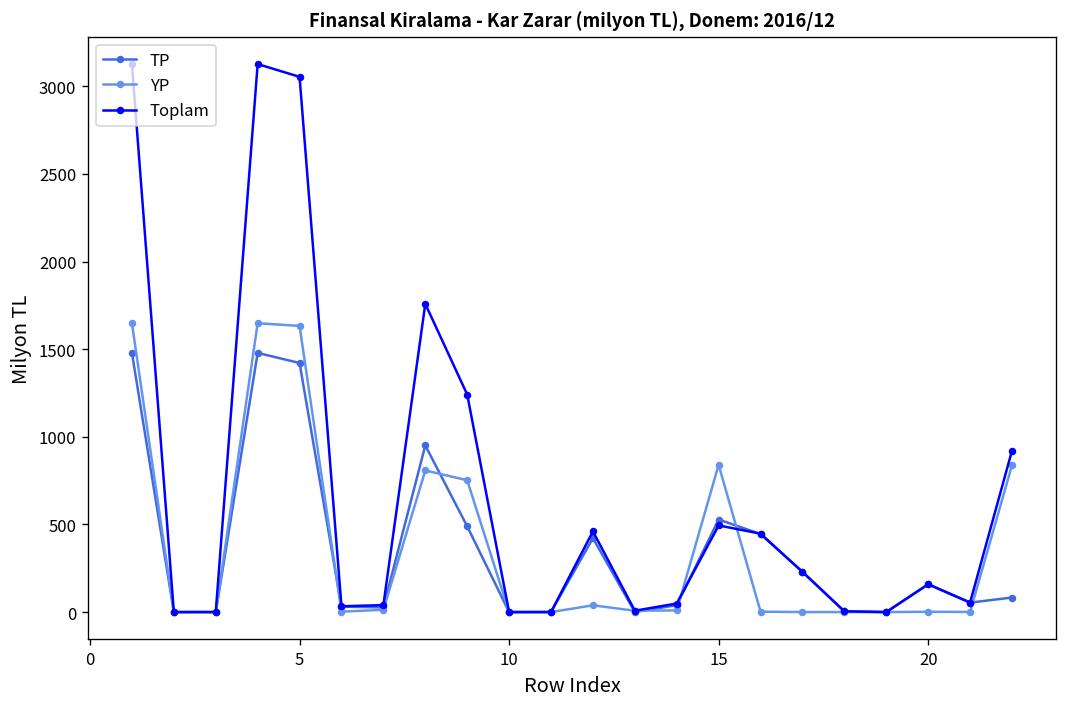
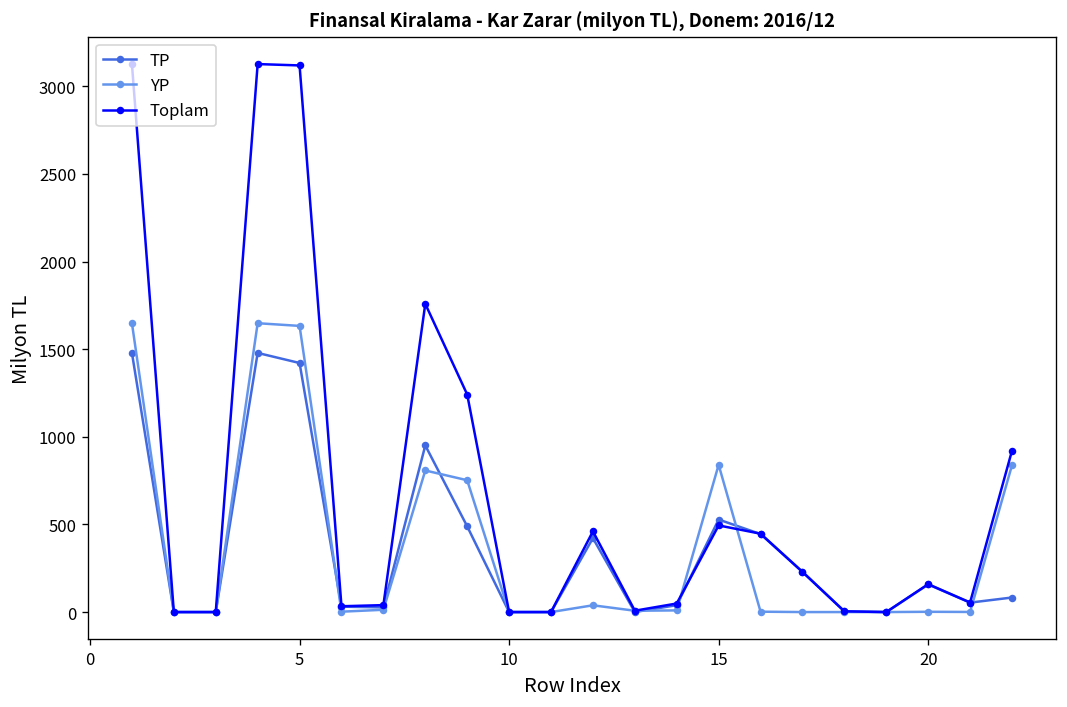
Toplam, 5: 3050 -> 3120
